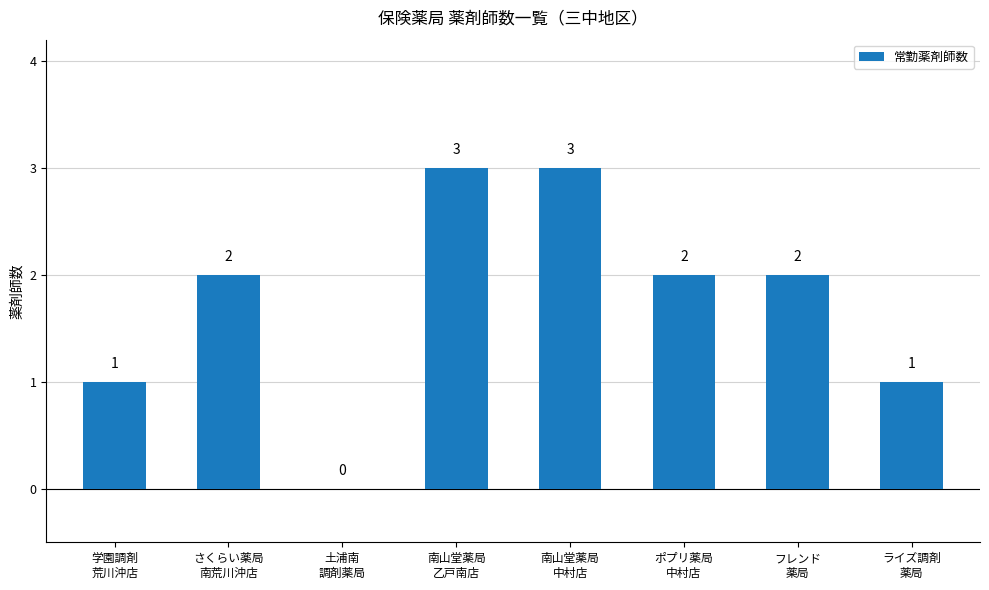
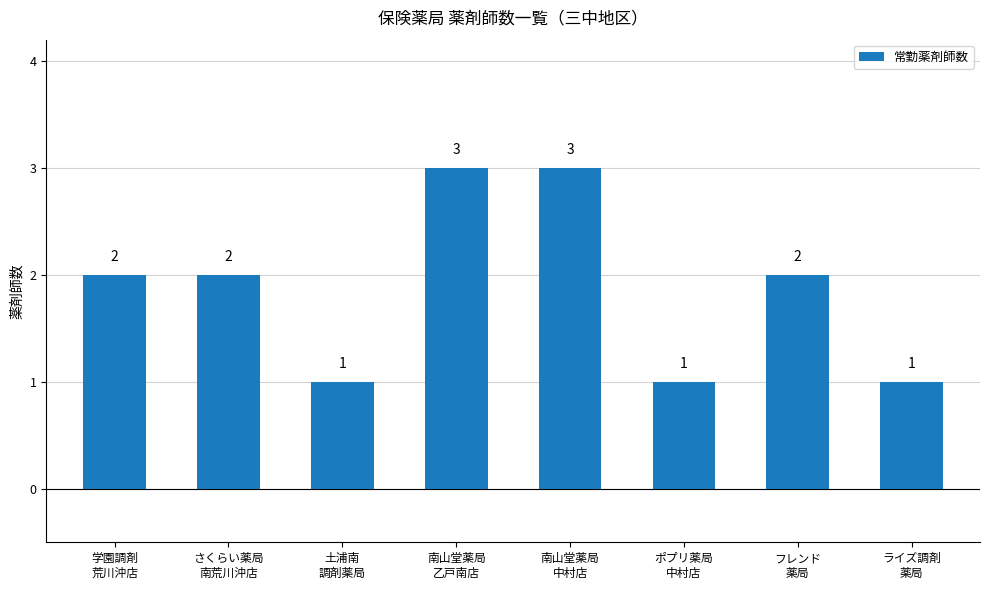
学園調剤 荒川沖店: 1 -> 2
土浦南 調剤薬局: 0 -> 1
ポプリ薬局 中村店: 2 -> 1
